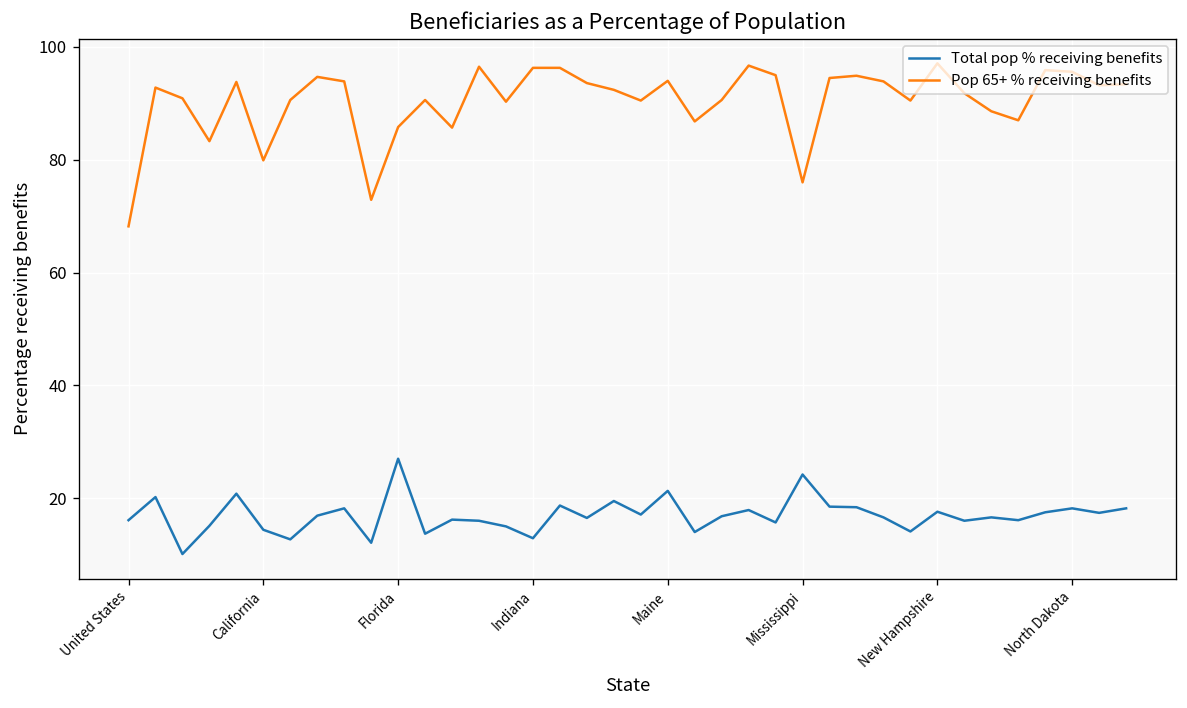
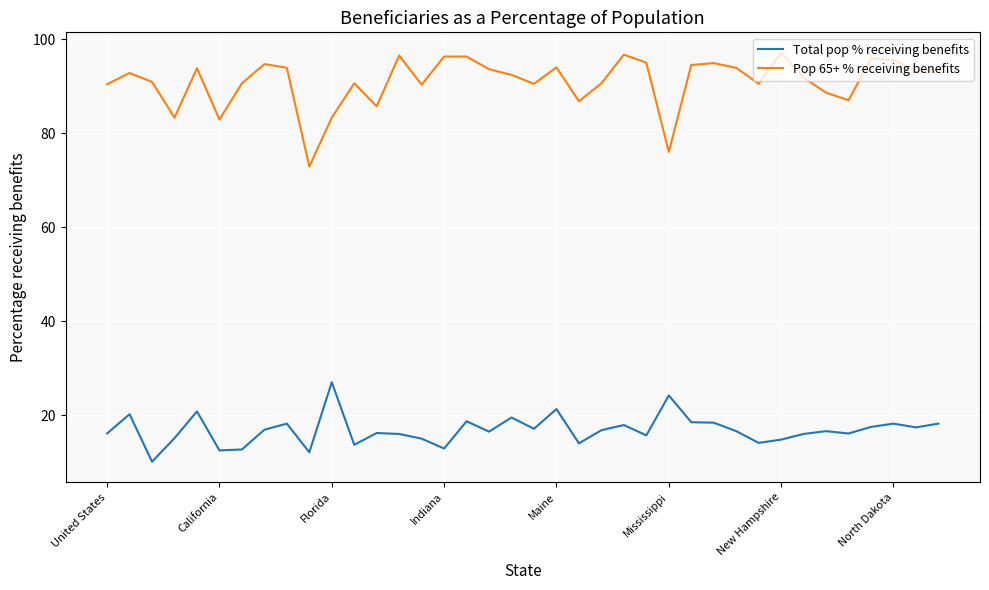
Pop 65+ % receiving benefits, United States: 68 -> 90
Total pop % receiving benefits, California: 14 -> 13
Pop 65+ % receiving benefits, California: 80 -> 83
Pop 65+ % receiving benefits, Florida: 86 -> 83
Total pop % receiving benefits, New Hampshire: 18 -> 15
